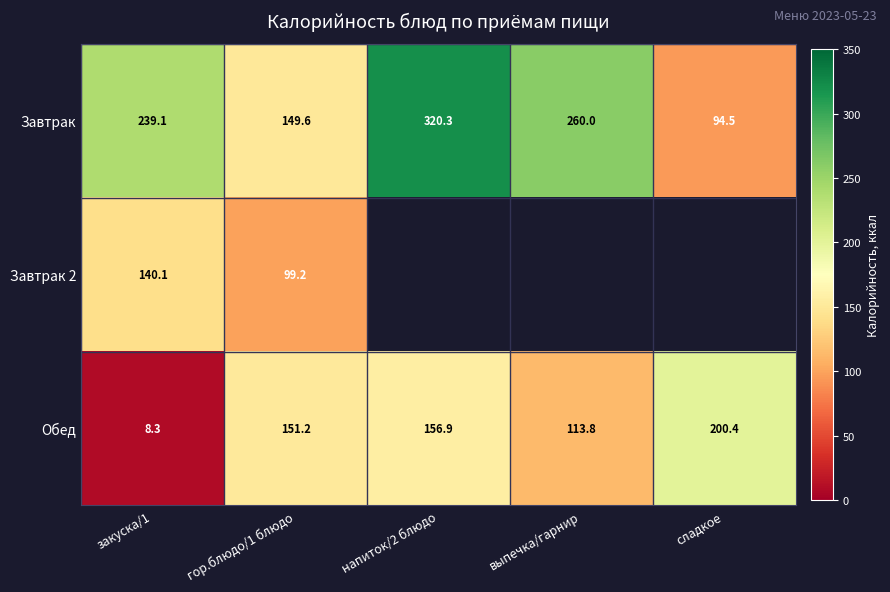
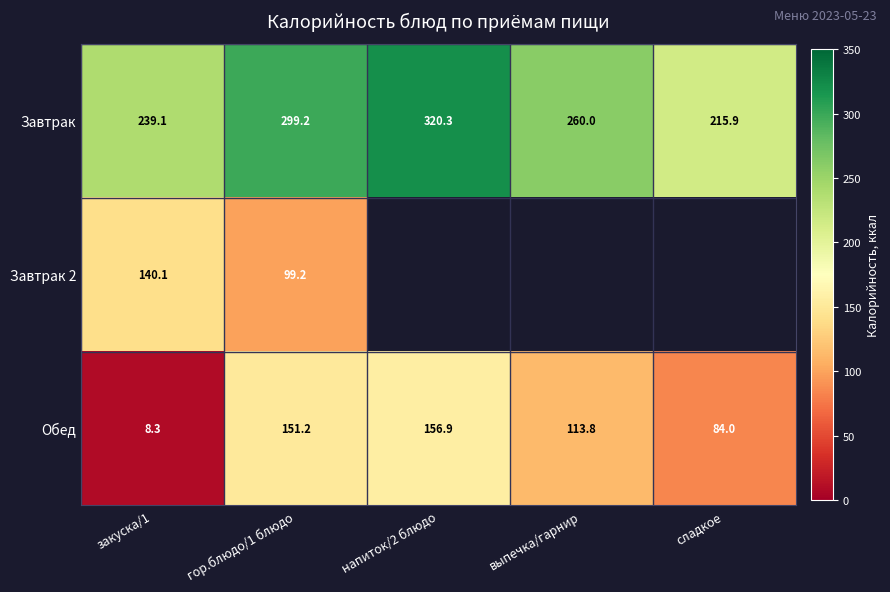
Завтрак, гор.блюдо/1 блюдо: 149.6 -> 299.2
Завтрак, сладкое: 94.5 -> 215.9
Обед, сладкое: 200.4 -> 84.0
